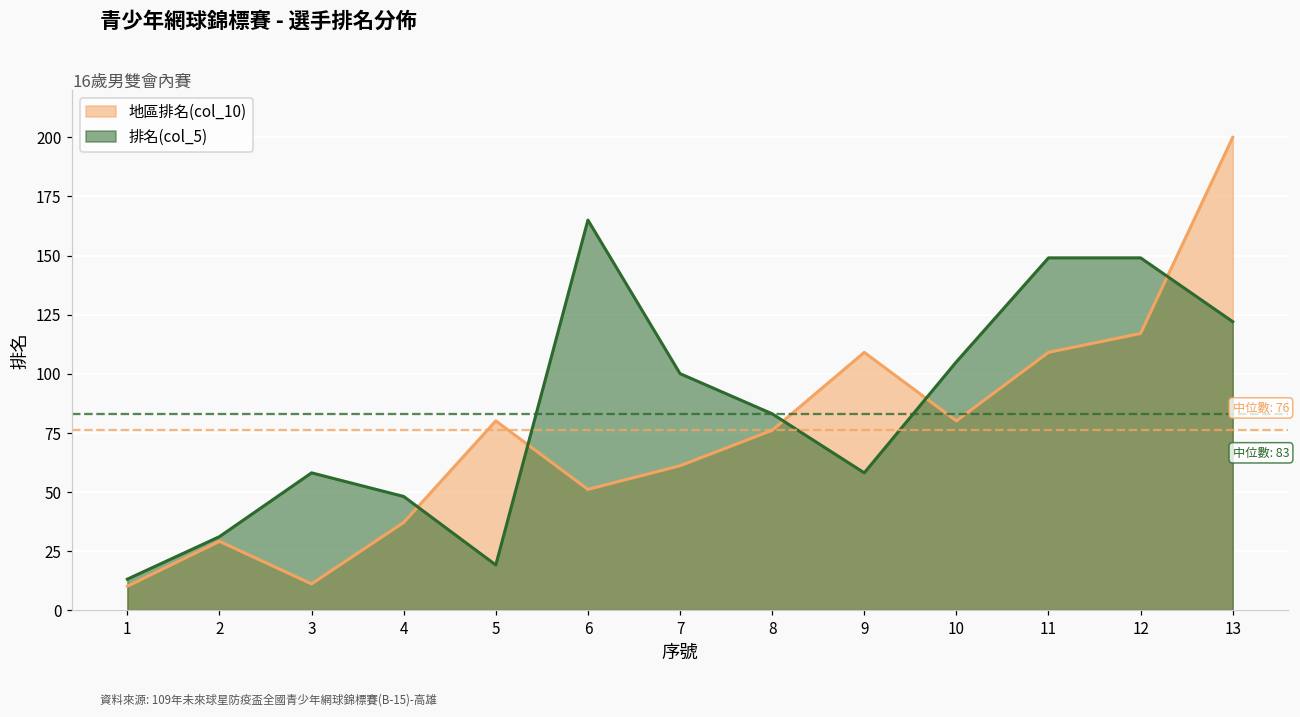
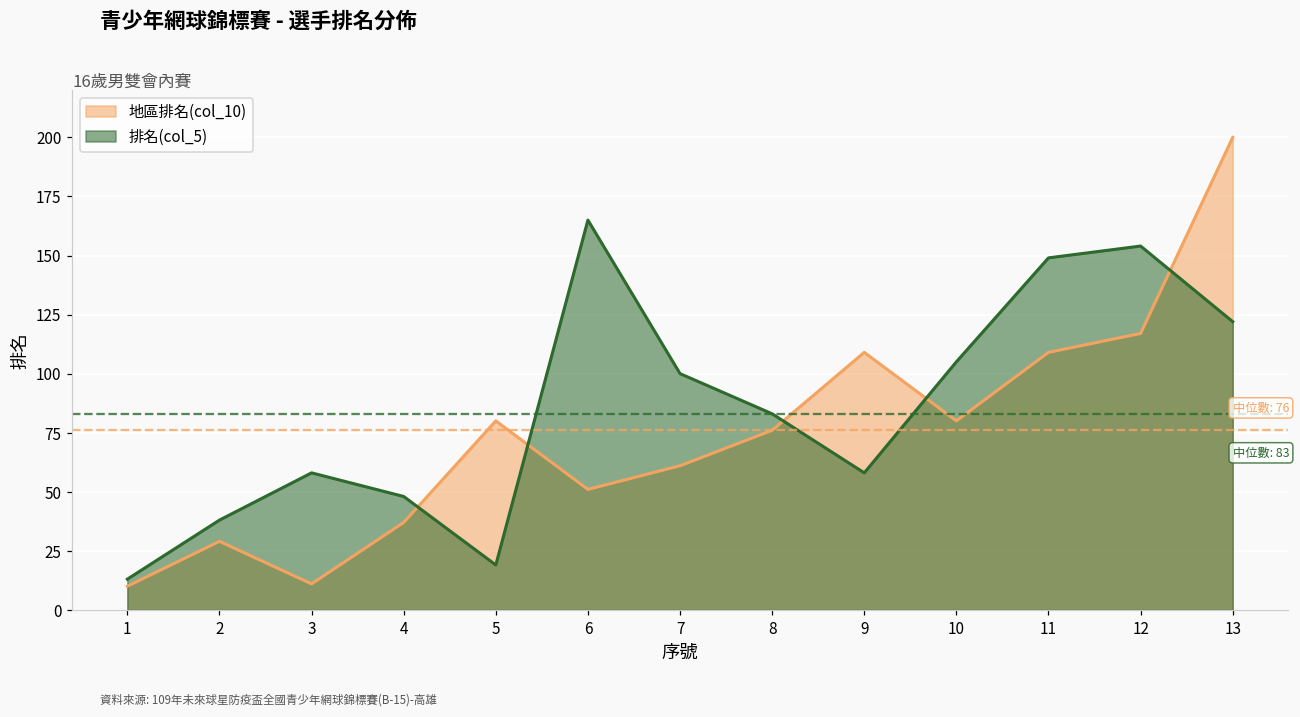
排名(col_5), 2: 31 -> 38
排名(col_5), 12: 149 -> 154
